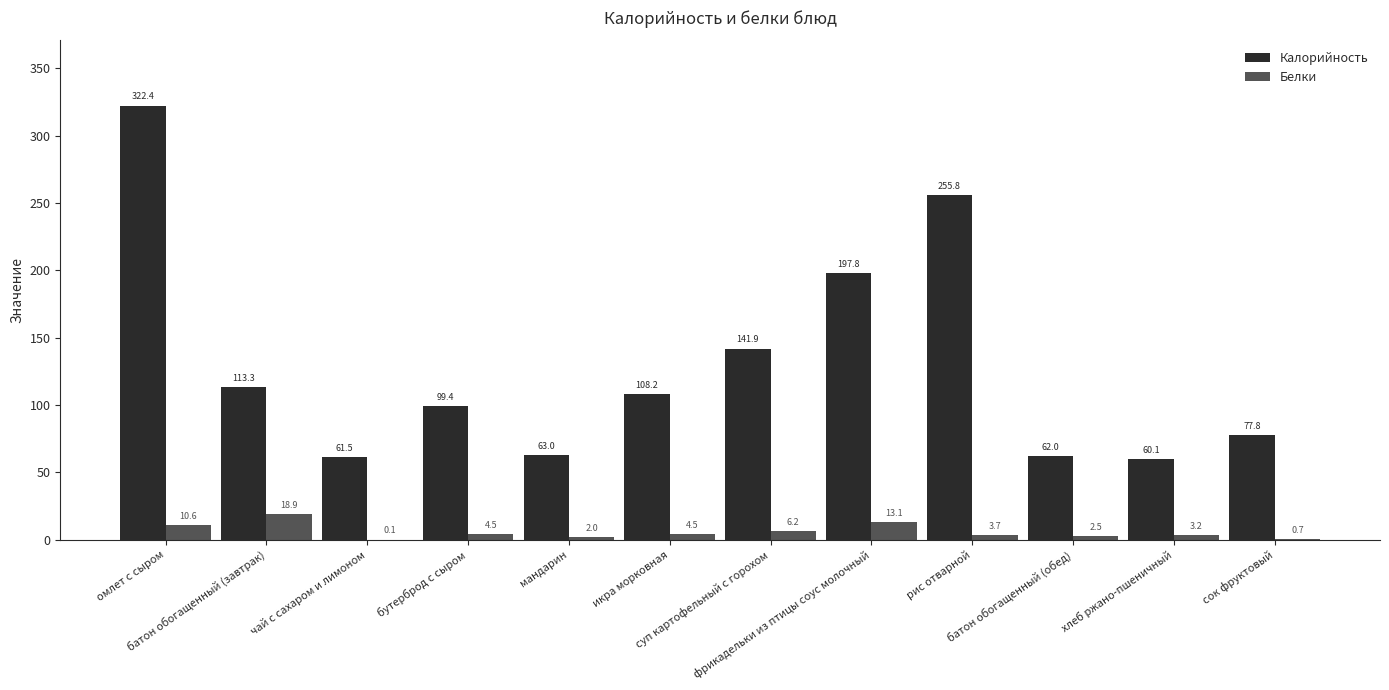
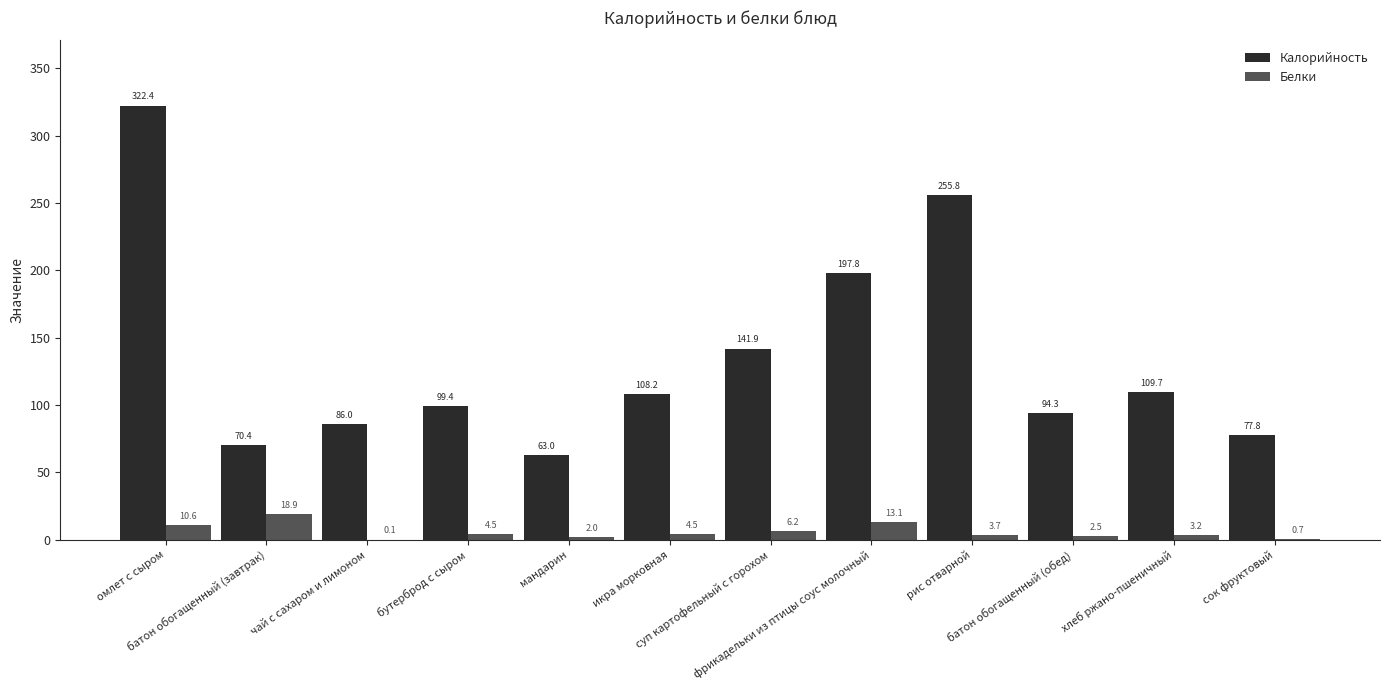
Калорийность, батон обогащенный (завтрак): 113.3 -> 70.4
Калорийность, чай с сахаром и лимоном: 61.5 -> 86.0
Калорийность, батон обогащенный (обед): 62.0 -> 94.3
Калорийность, хлеб ржано-пшеничный: 60.1 -> 109.7
